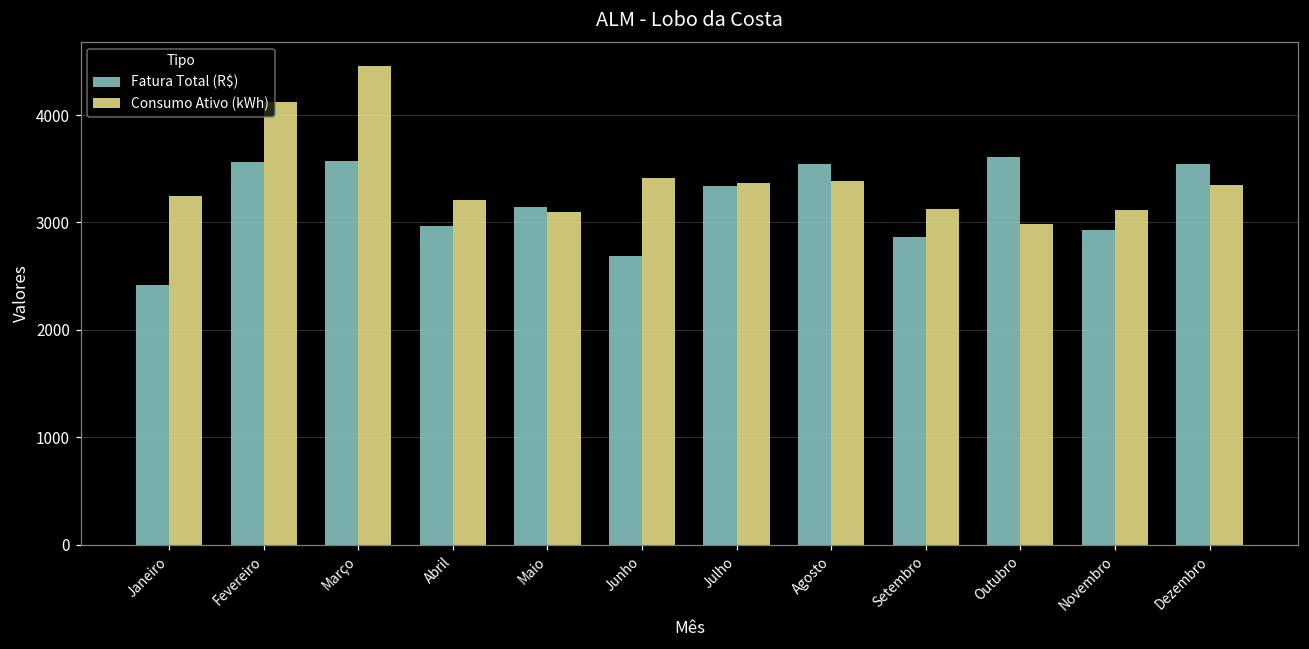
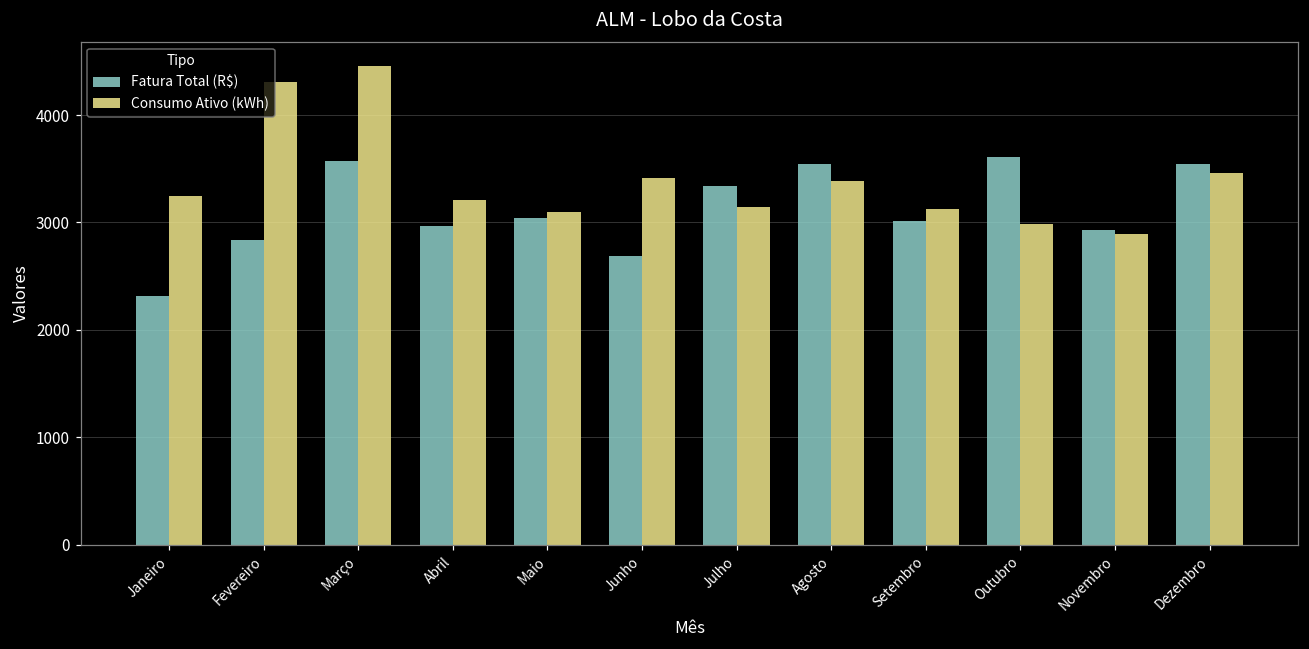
Fatura Total (R$), Janeiro: 2400 -> 2300
Fatura Total (R$), Fevereiro: 3600 -> 2800
Consumo Ativo (kWh), Fevereiro: 4100 -> 4300
Fatura Total (R$), Maio: 3100 -> 3000
Consumo Ativo (kWh), Julho: 3400 -> 3100
Fatura Total (R$), Setembro: 2900 -> 3000
Consumo Ativo (kWh), Novembro: 3100 -> 2900
Consumo Ativo (kWh), Dezembro: 3300 -> 3500
